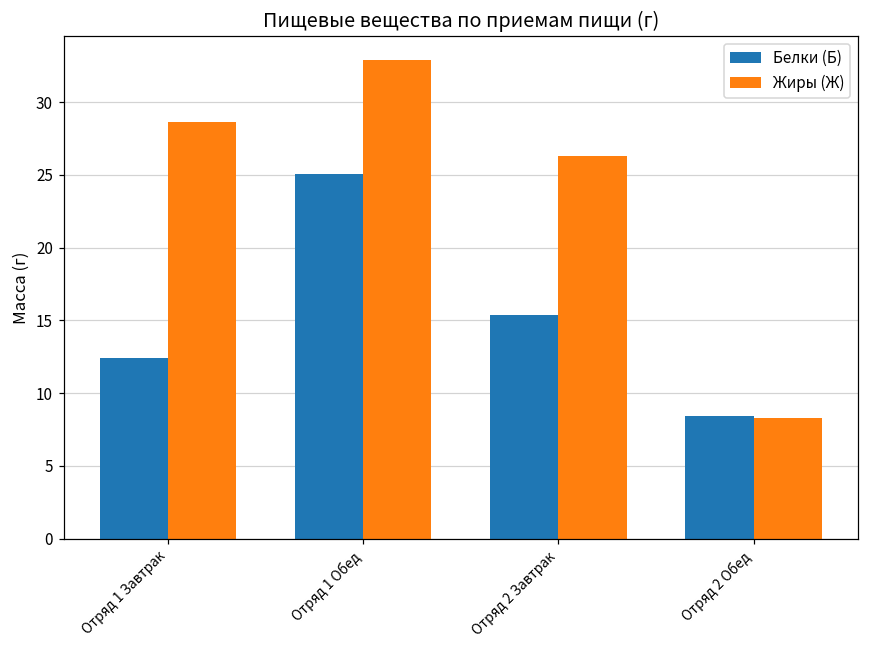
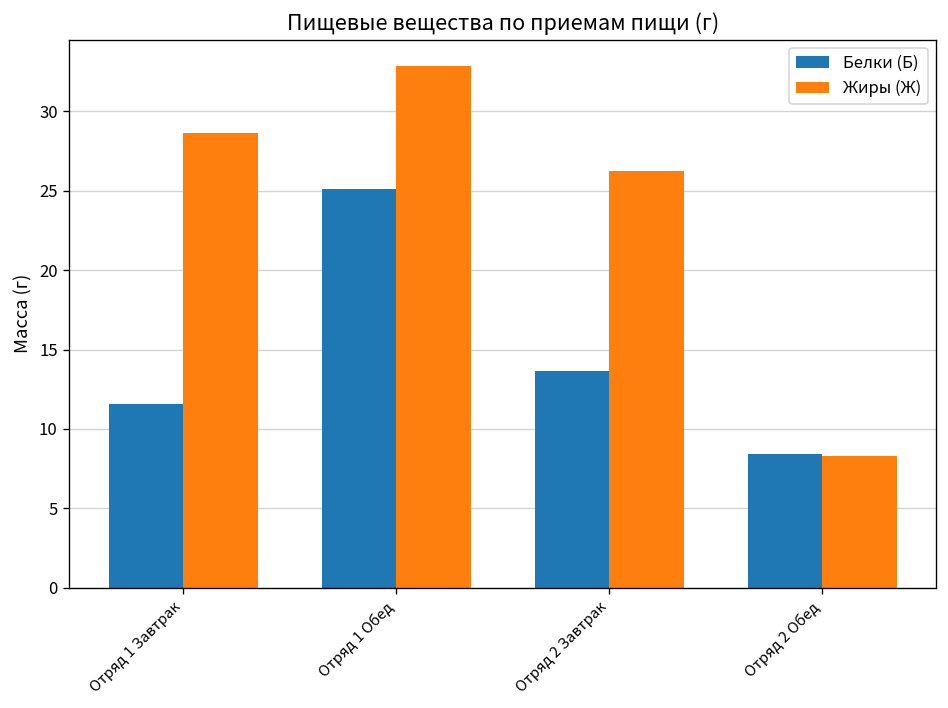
Белки (Б), Отряд 1 Завтрак: 12.4 -> 11.6
Белки (Б), Отряд 2 Завтрак: 15.4 -> 13.6
